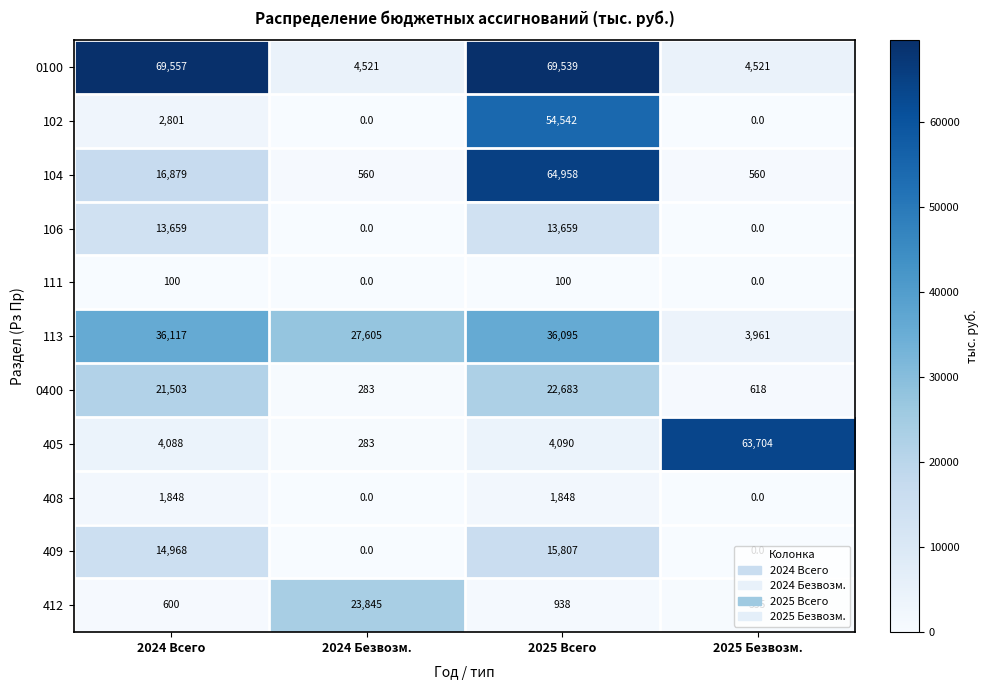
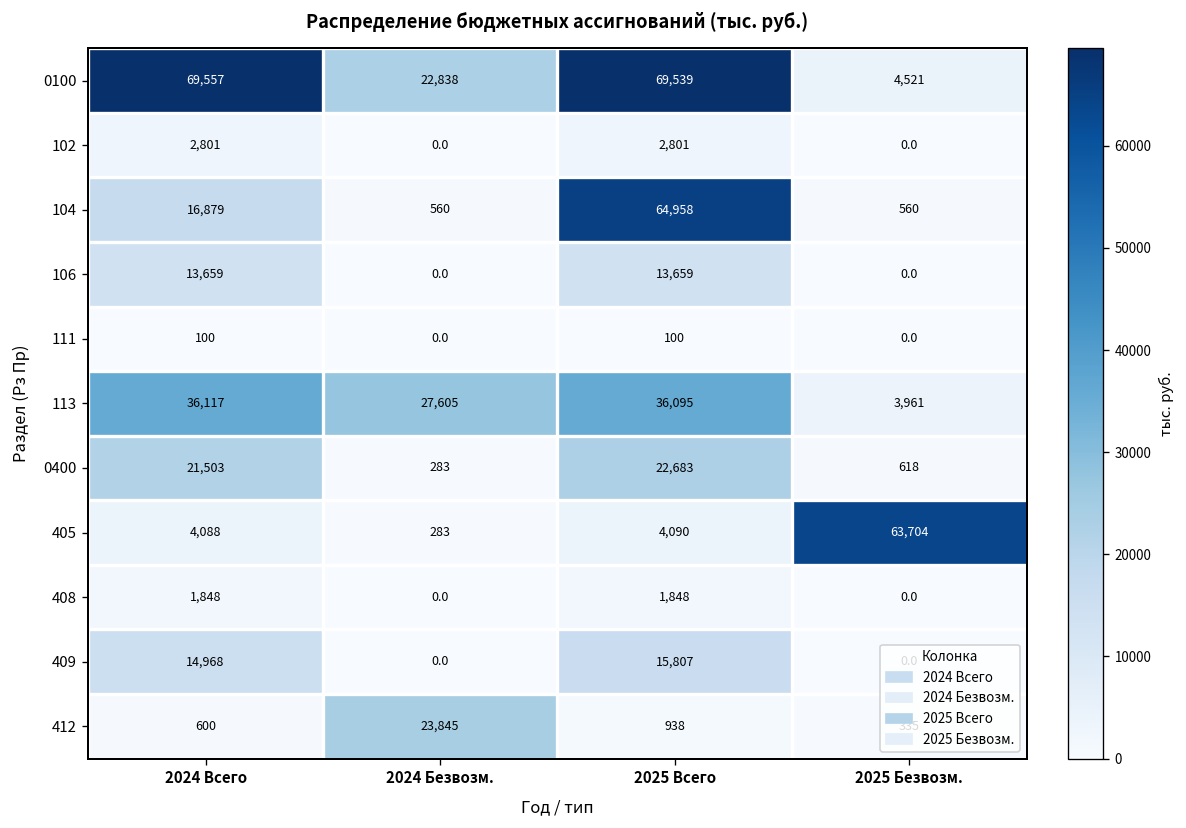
0100, 2024 Безвозм.: 4,521 -> 22,838
102, 2025 Всего: 54,542 -> 2,801
